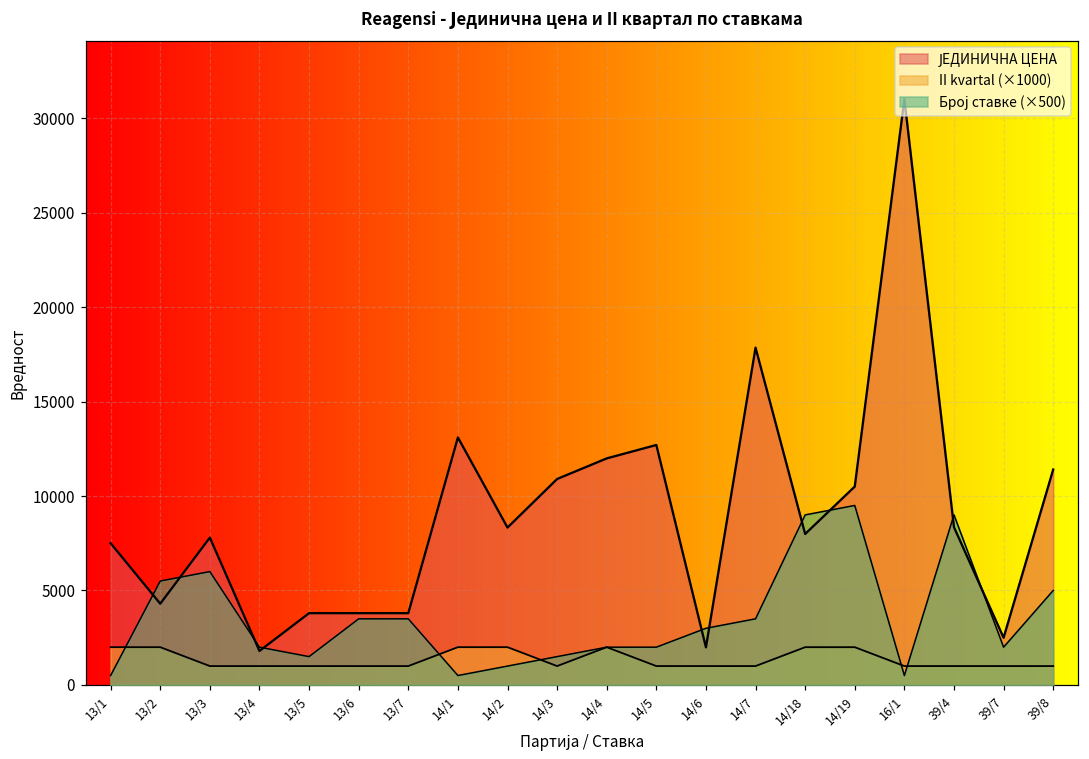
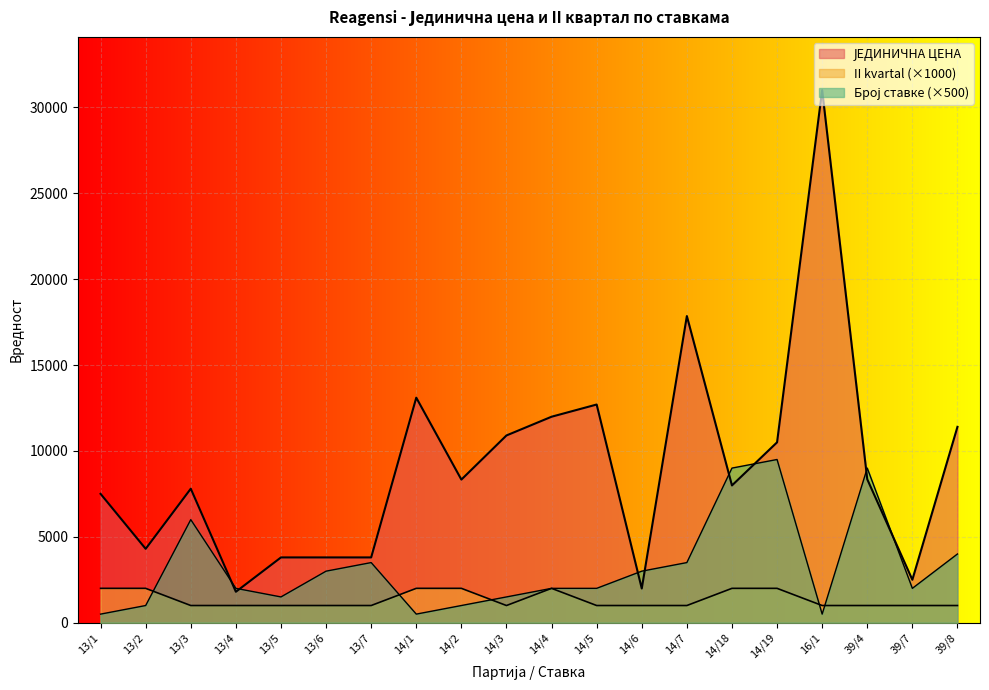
Број ставке (×500), 13/2: 5500 -> 1000
Број ставке (×500), 13/6: 3500 -> 3000
Број ставке (×500), 39/8: 5000 -> 4000
